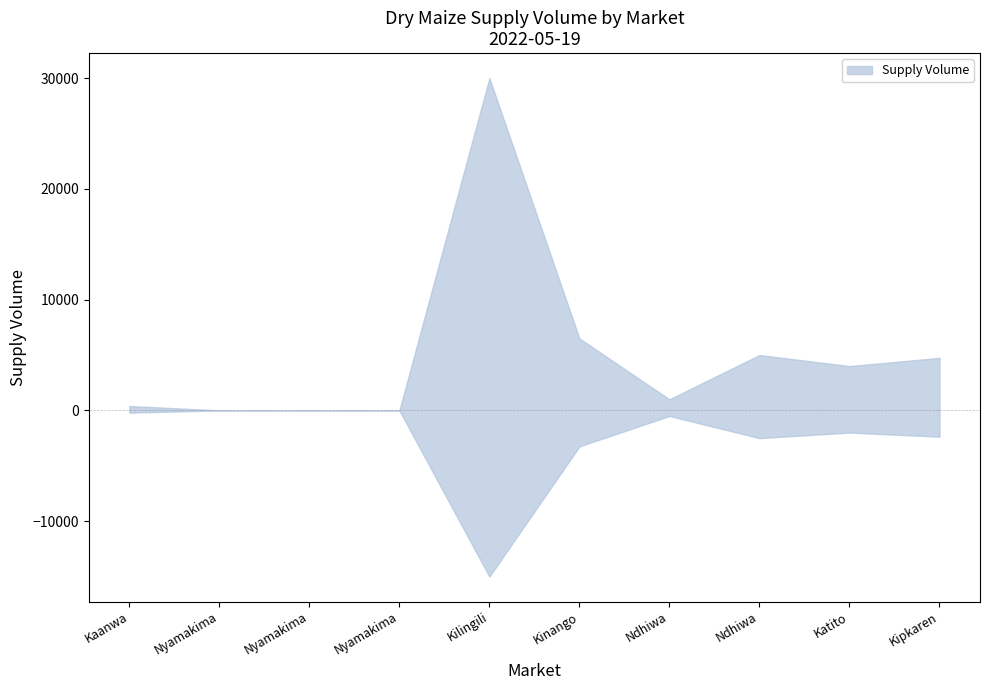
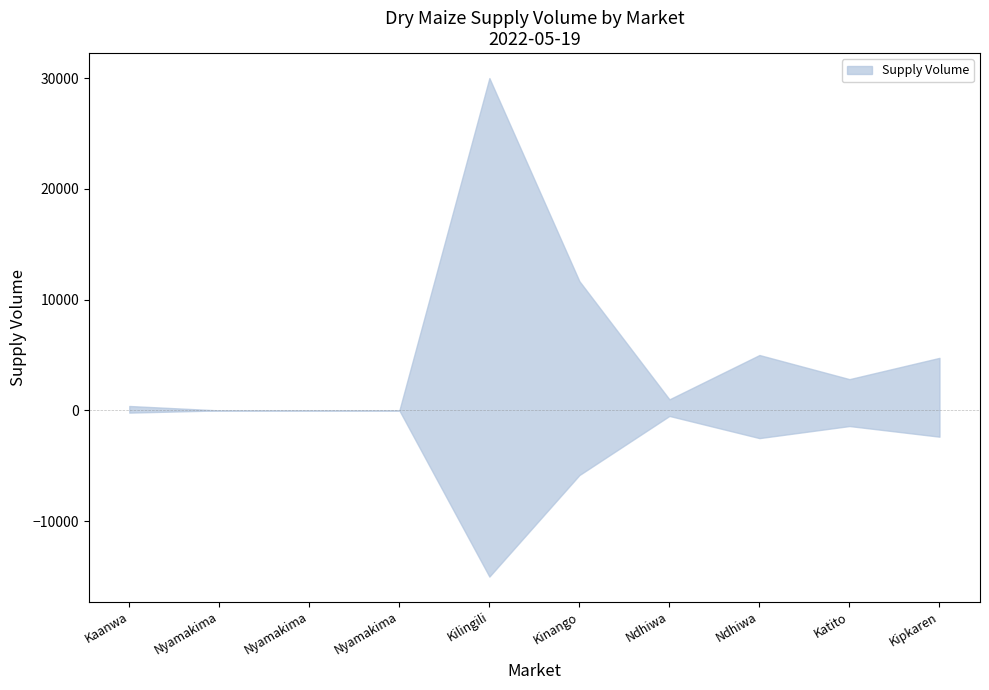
Kinango: 6500 -> 11700
Katito: 4000 -> 2800
